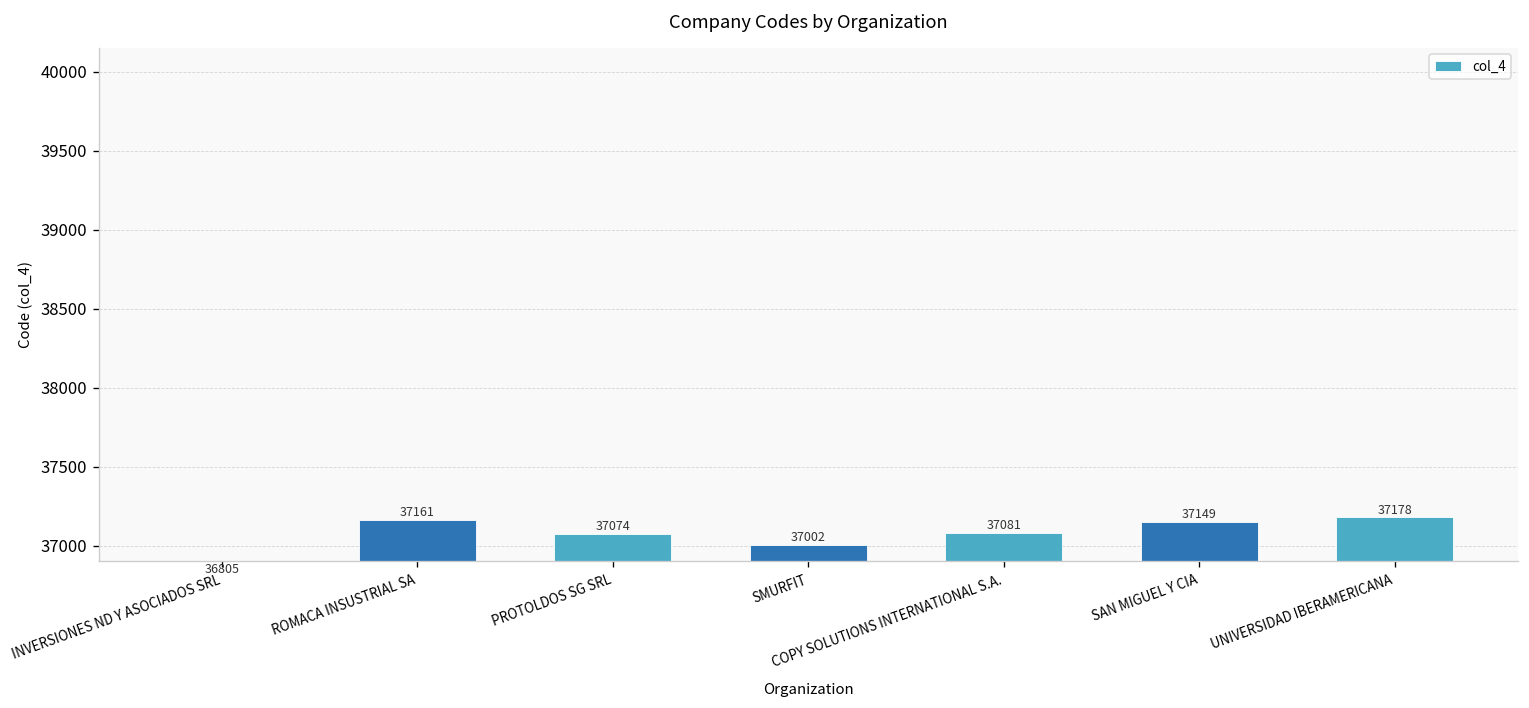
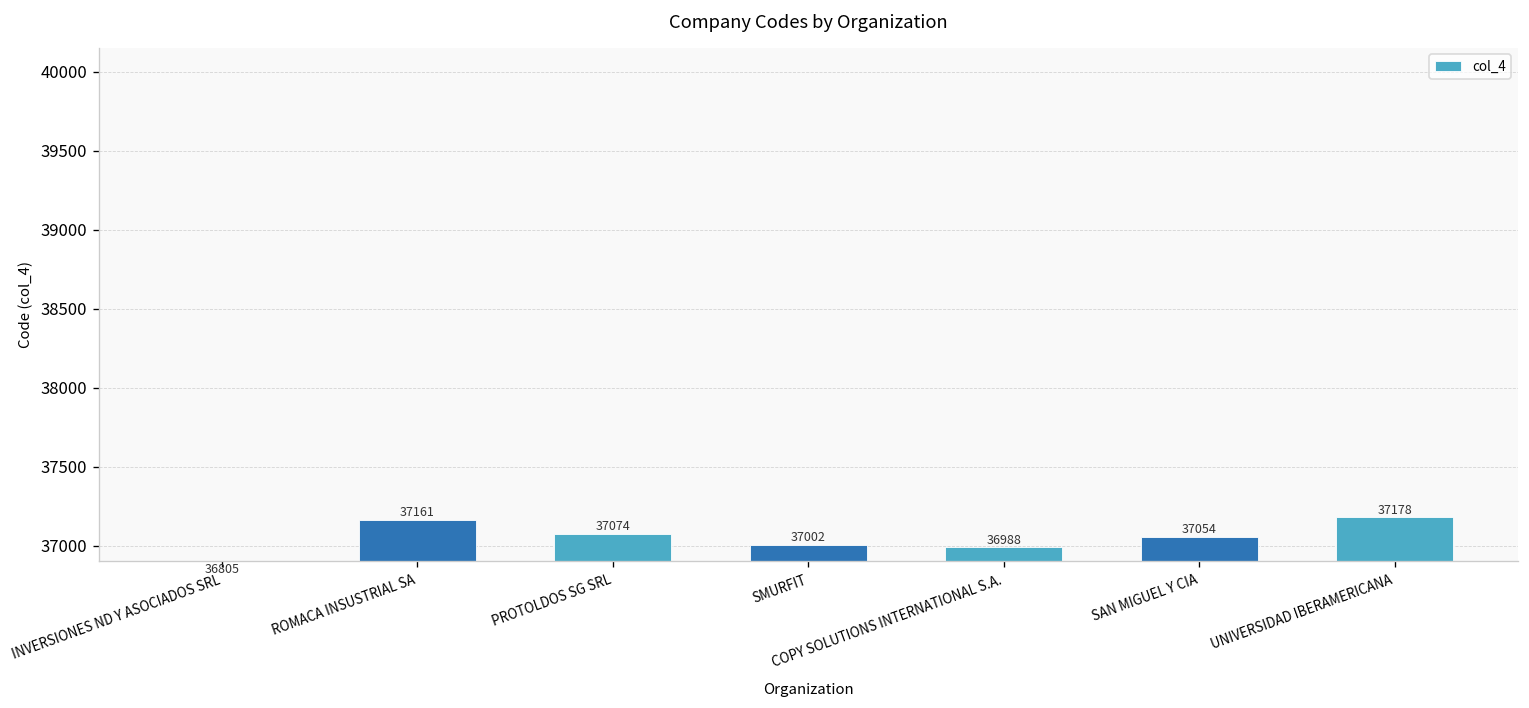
COPY SOLUTIONS INTERNATIONAL S.A.: 37081 -> 36988
SAN MIGUEL Y CIA: 37149 -> 37054
